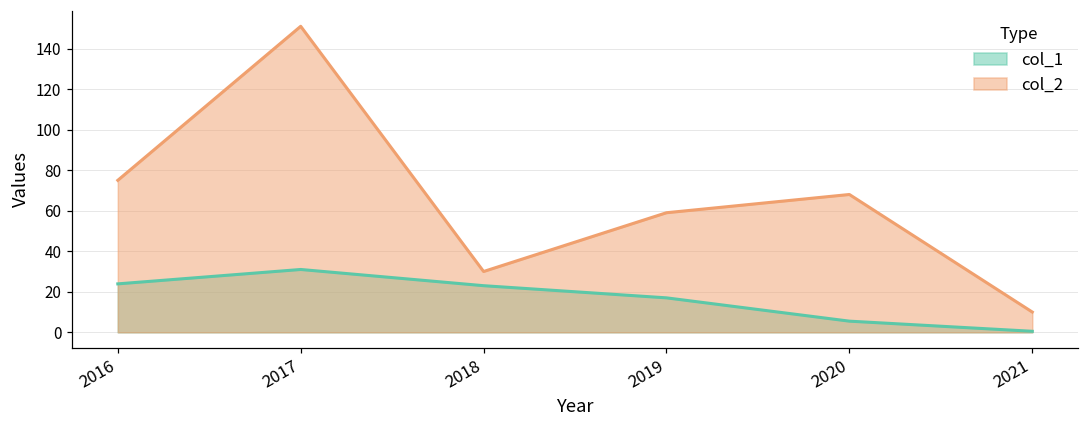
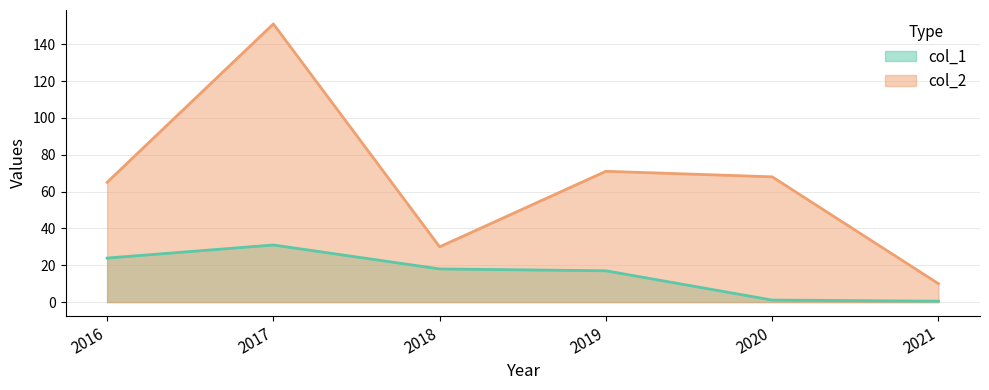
col_2, 2016: 75 -> 65
col_1, 2018: 23 -> 18
col_2, 2019: 59 -> 71
col_1, 2020: 6 -> 1
